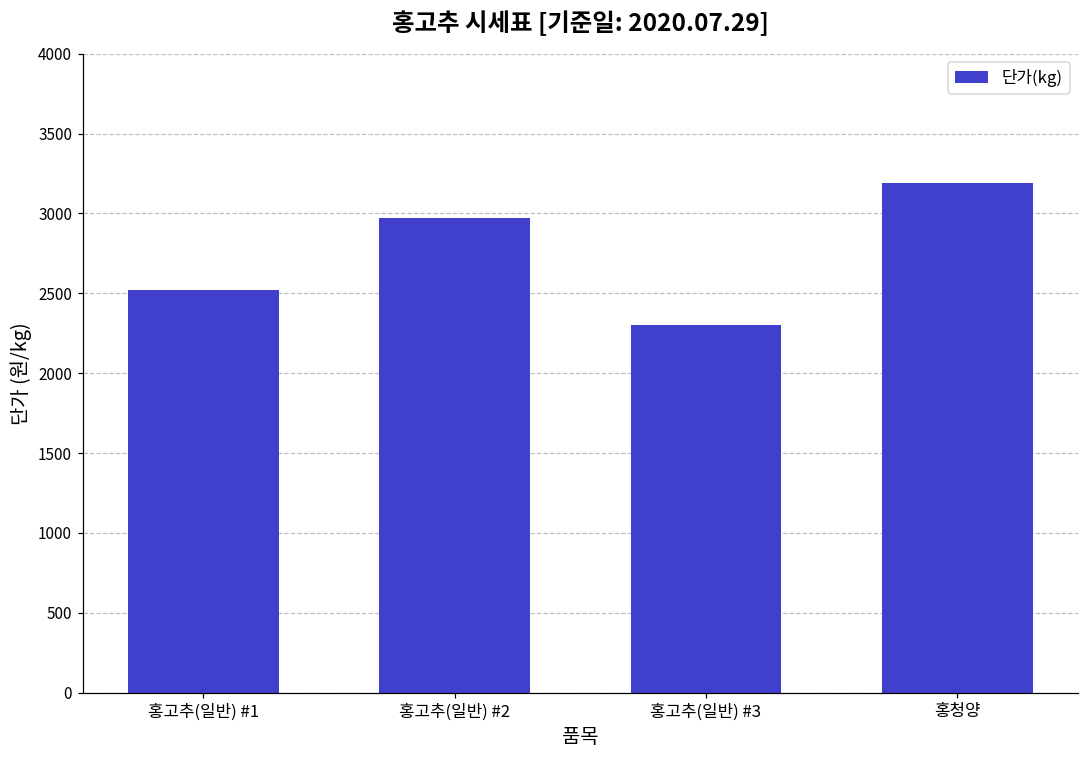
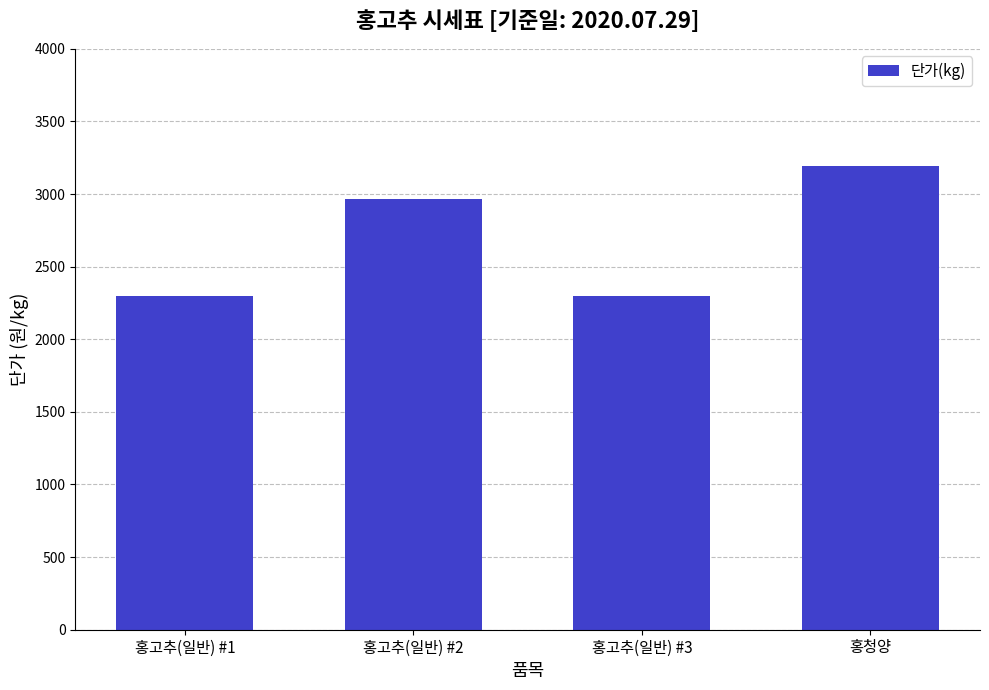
홍고추(일반) #1: 2520 -> 2300
